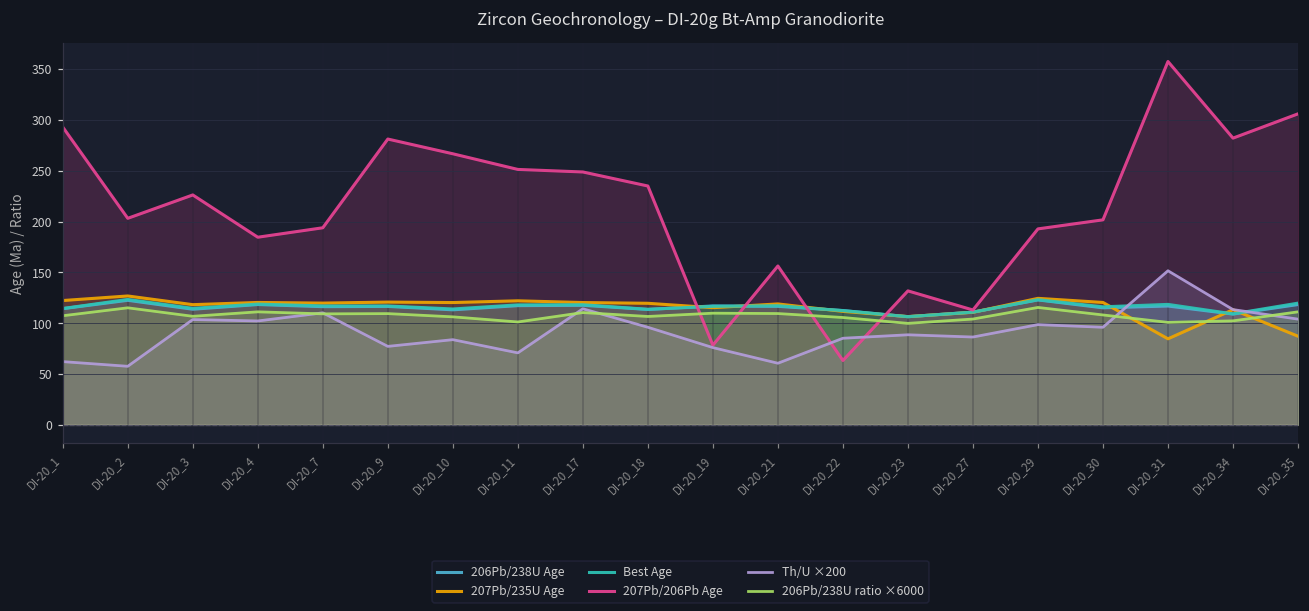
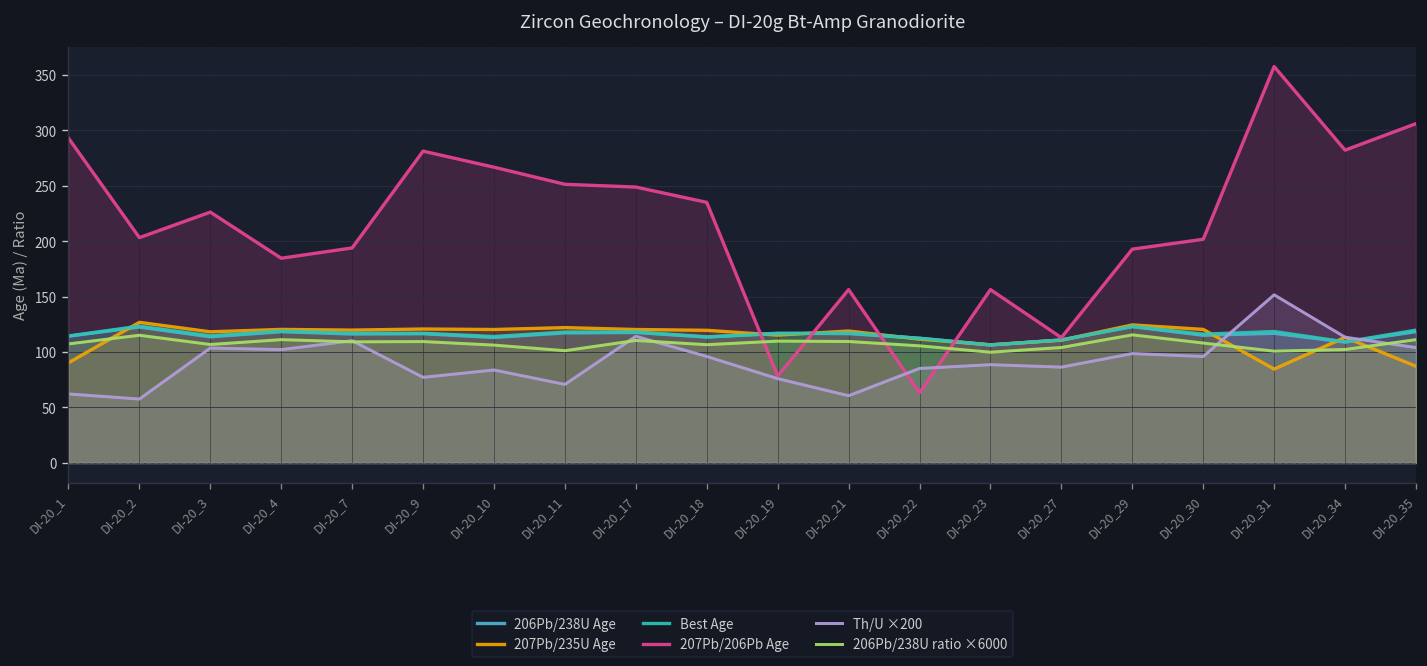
207Pb/235U Age, DI-20_1: 120 -> 90
207Pb/206Pb Age, DI-20_23: 130 -> 160
